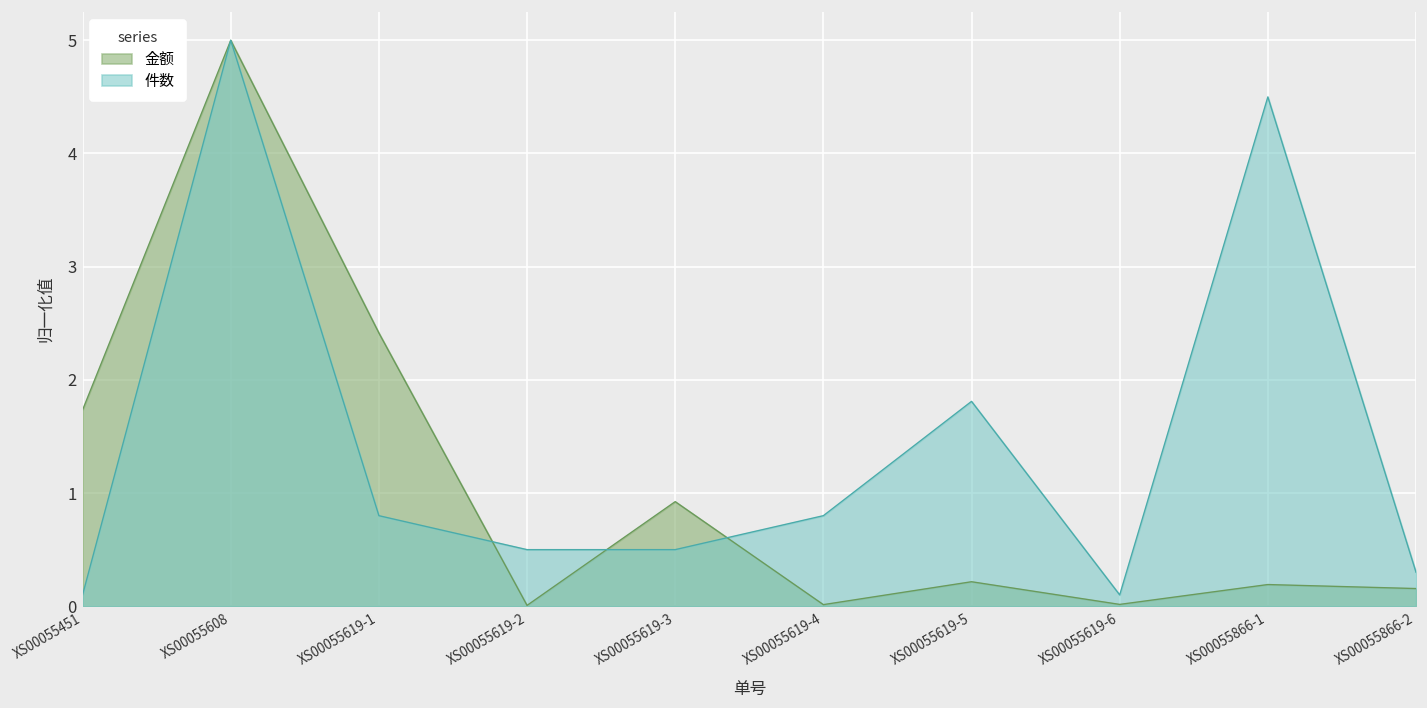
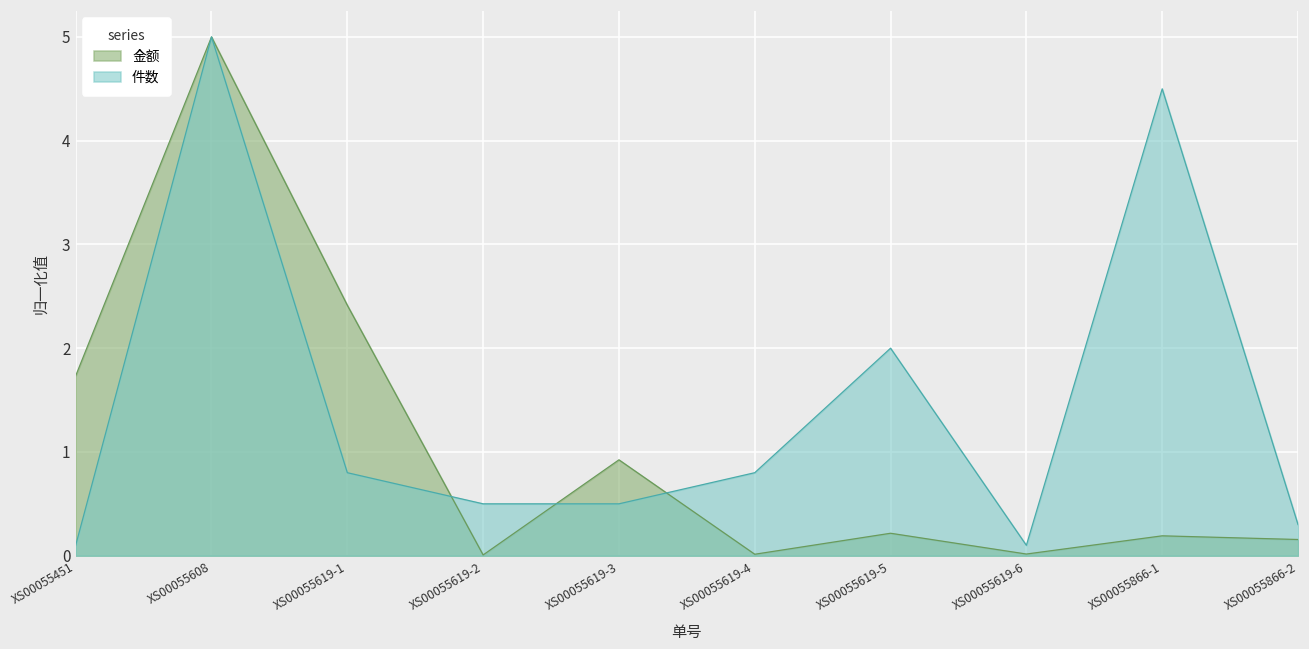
件数, XS00055619-5: 1.8 -> 2.0
